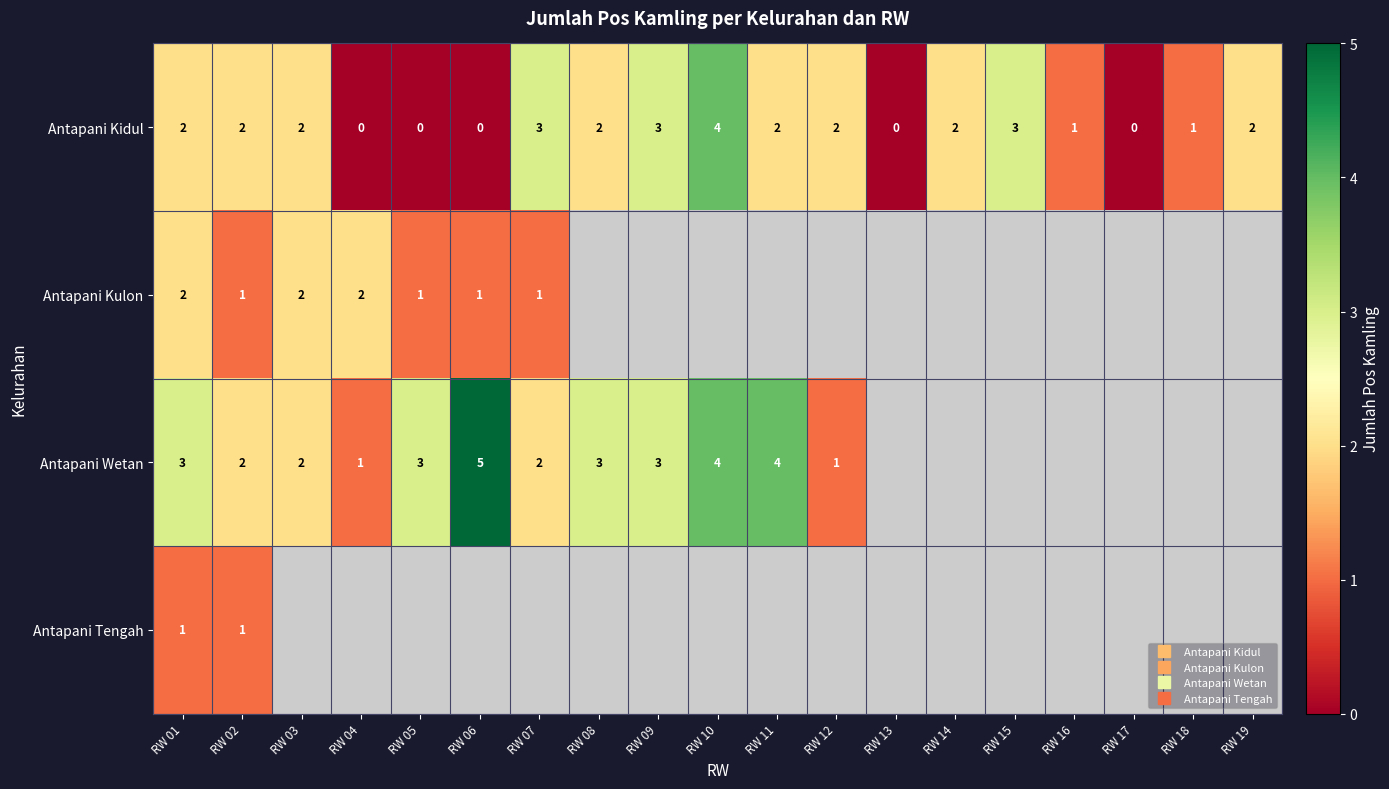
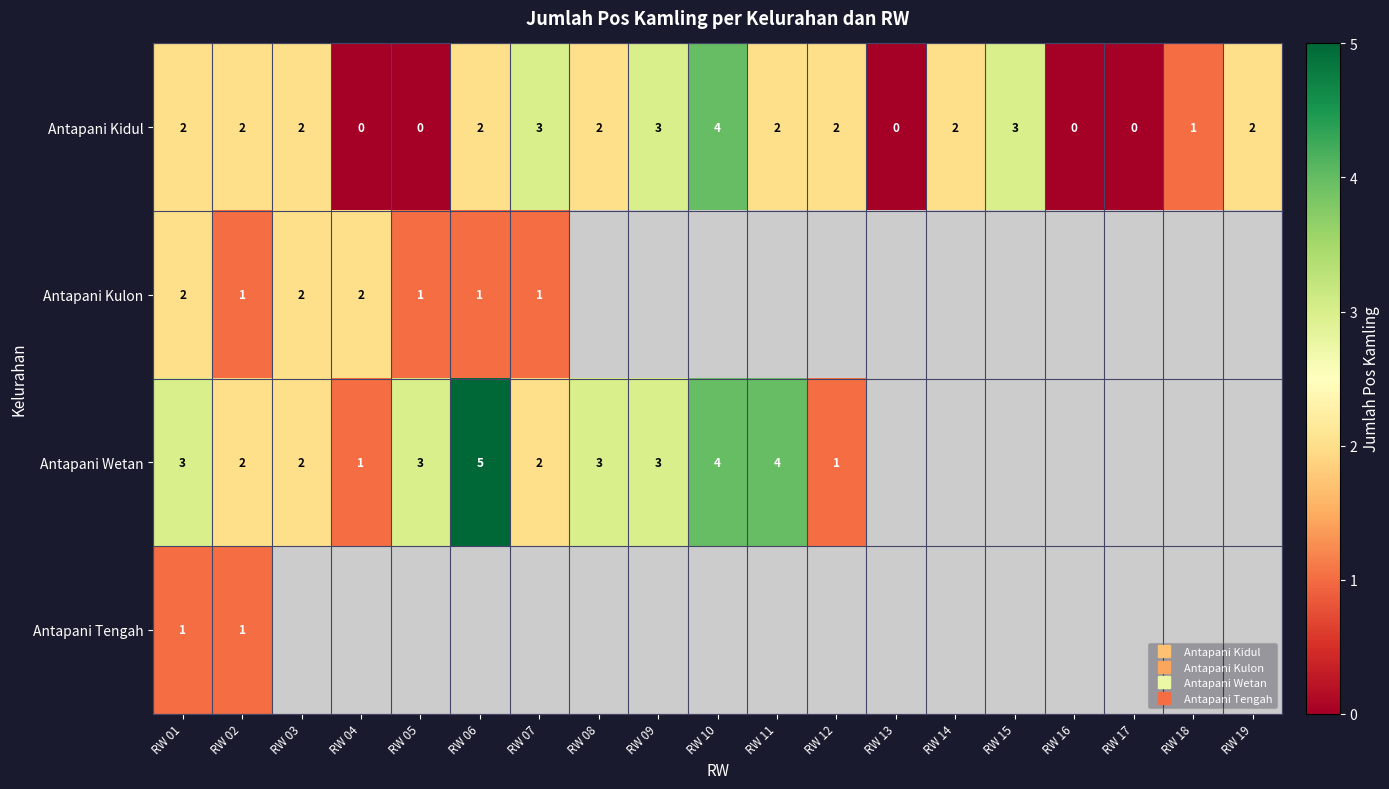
Antapani Kidul, RW 06: 0 -> 2
Antapani Kidul, RW 16: 1 -> 0
